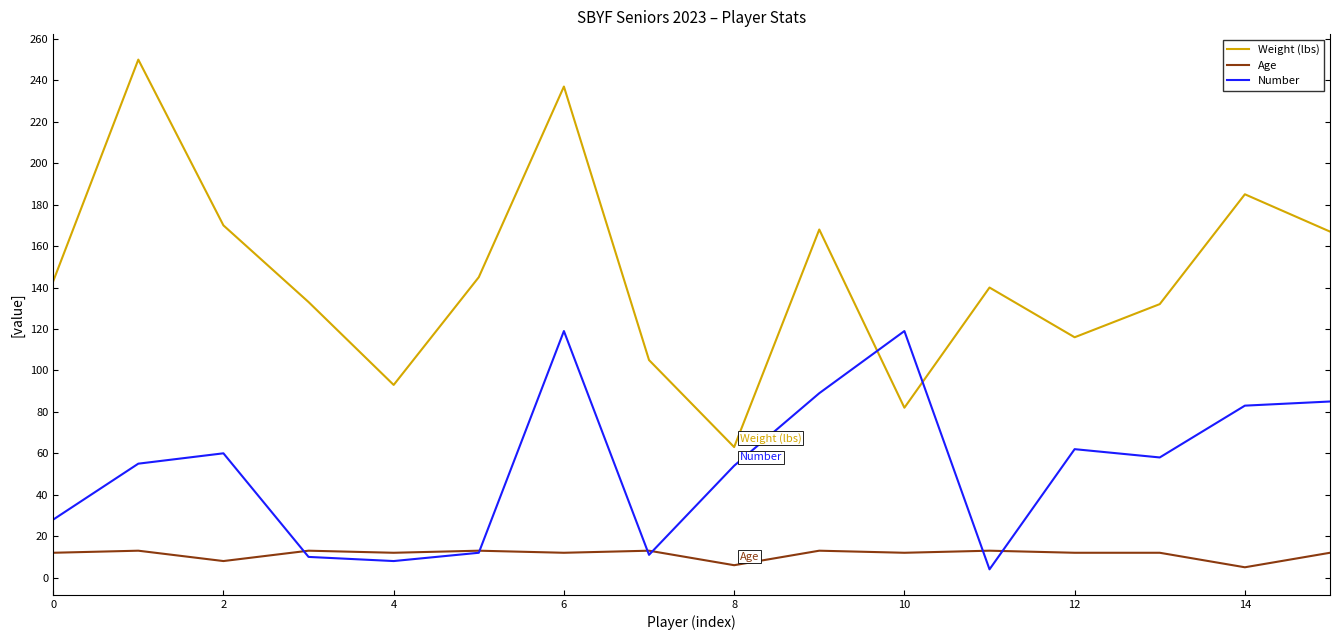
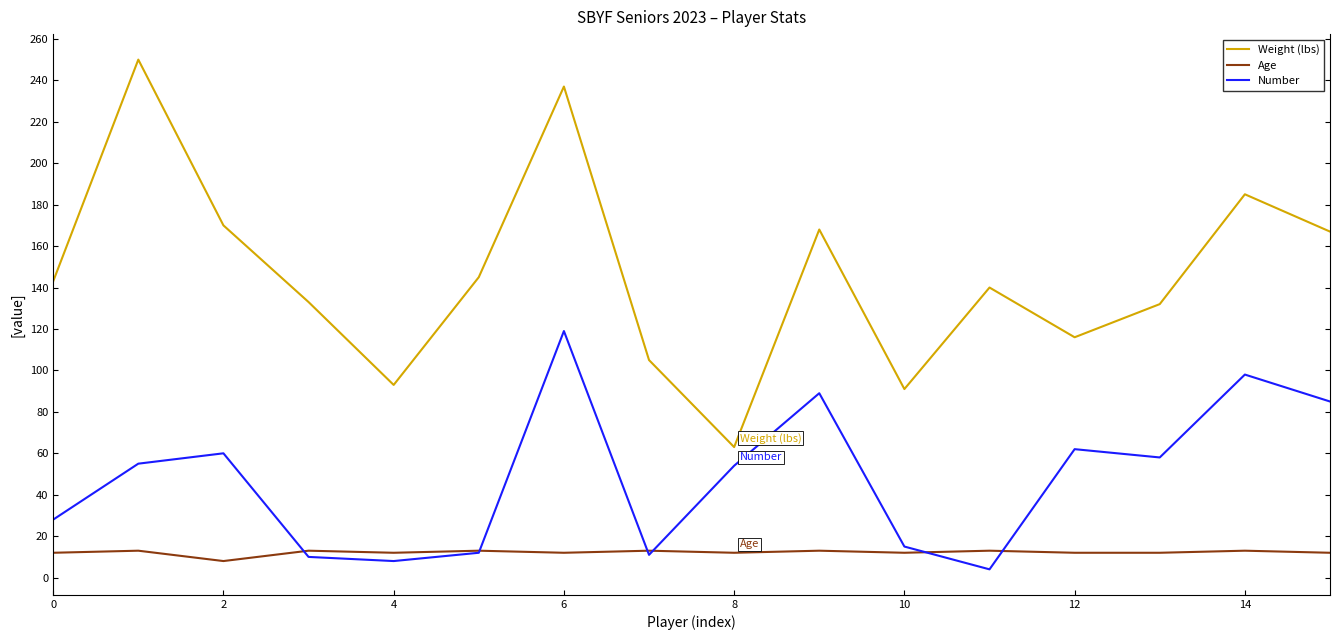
Age, 8: 6 -> 12
Weight (lbs), 10: 82 -> 91
Number, 10: 119 -> 15
Age, 14: 5 -> 13
Number, 14: 83 -> 98
